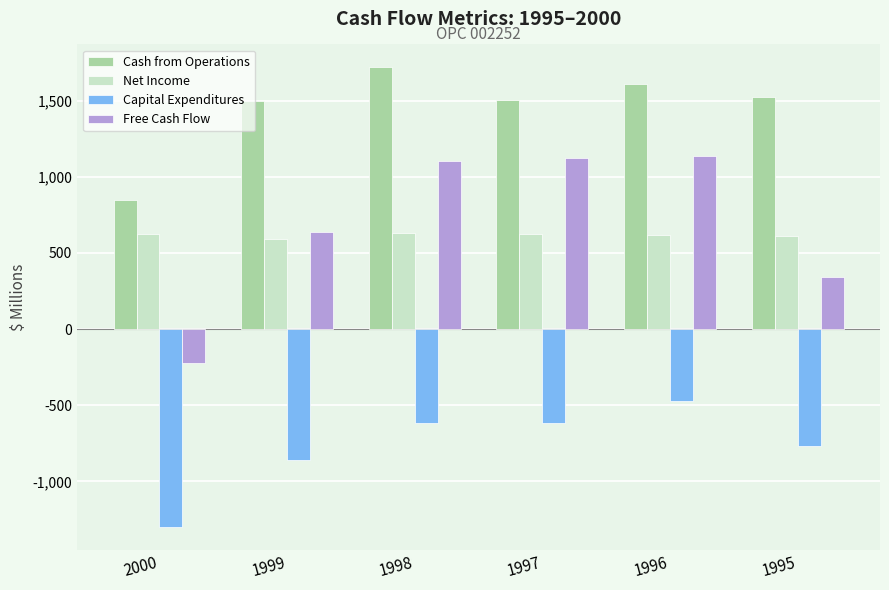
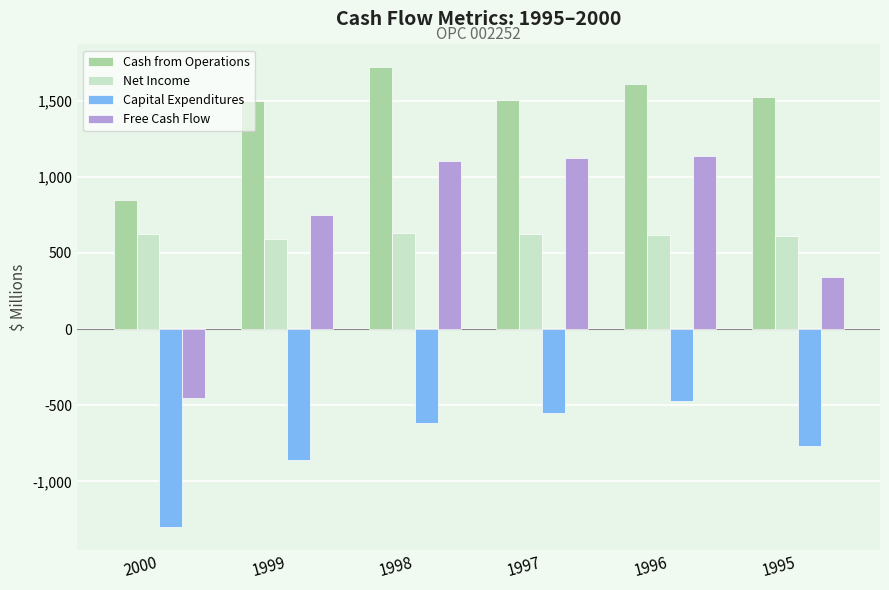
Free Cash Flow, 2000: -220 -> -450
Free Cash Flow, 1999: 640 -> 750
Capital Expenditures, 1997: -610 -> -550
